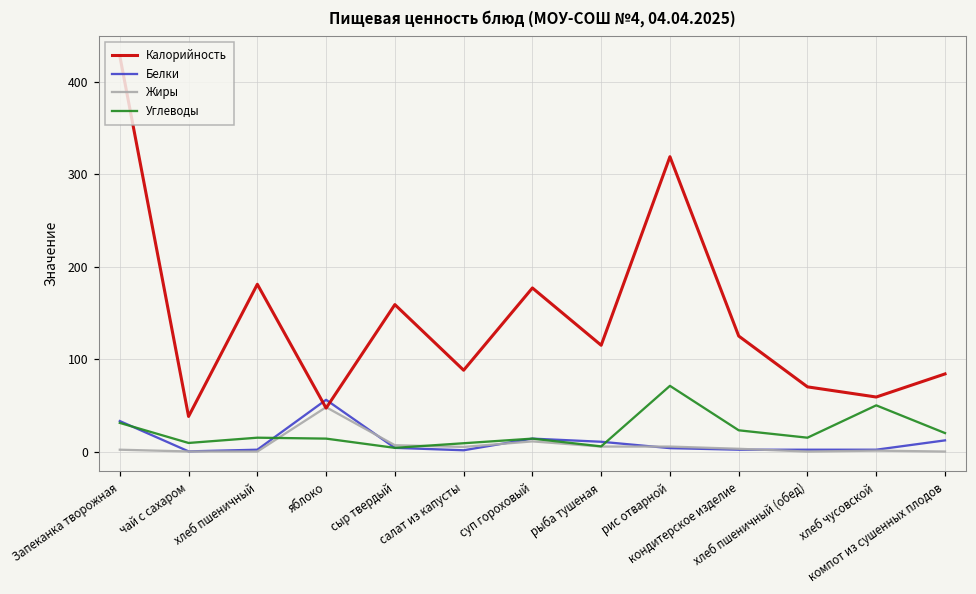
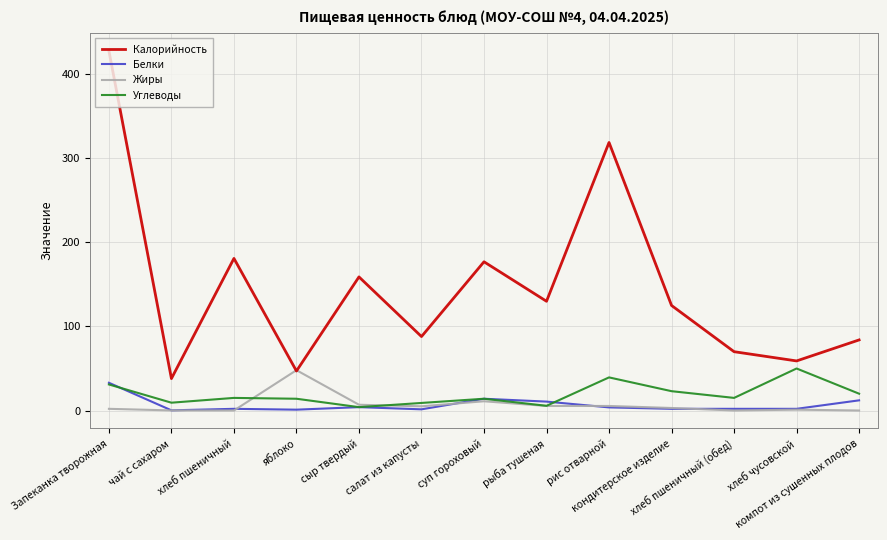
Белки, яблоко: 60 -> 0
Калорийность, рыба тушеная: 120 -> 130
Углеводы, рис отварной: 70 -> 40
